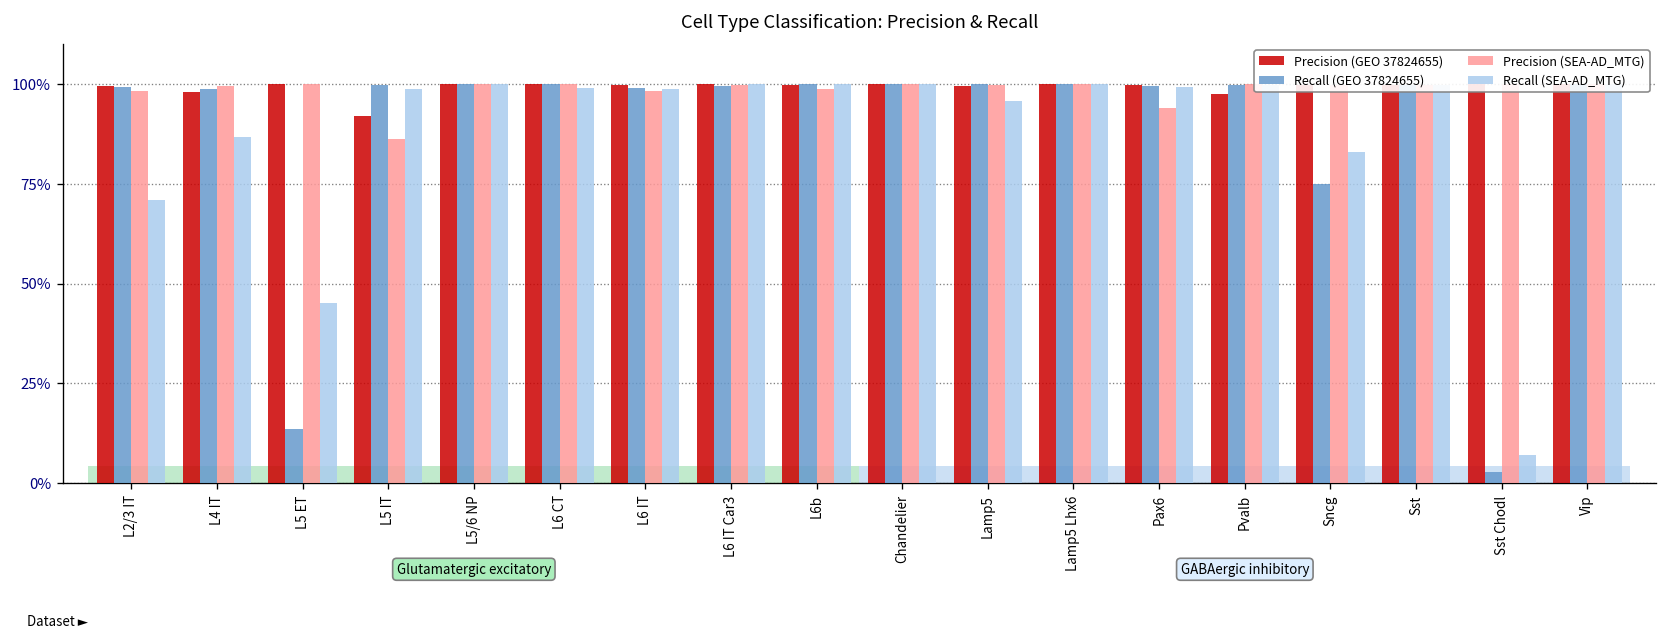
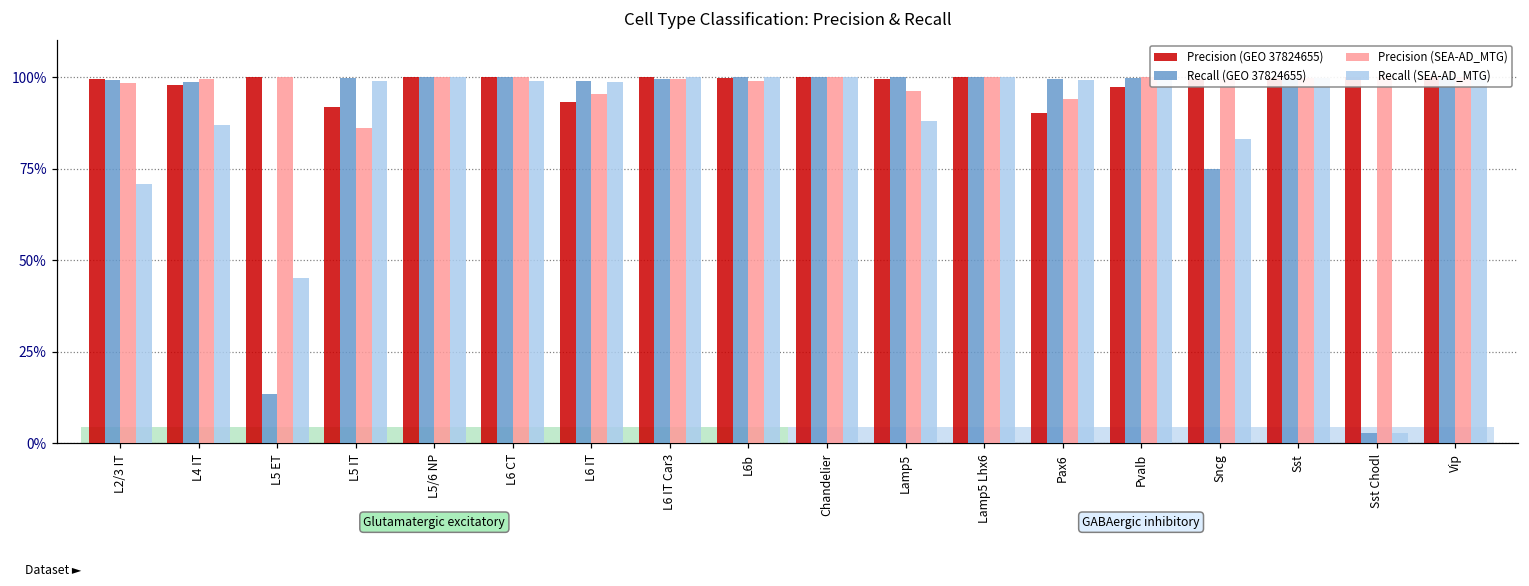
Precision (GEO 37824655), L6 IT: 100% -> 93%
Precision (SEA-AD_MTG), L6 IT: 98% -> 96%
Precision (SEA-AD_MTG), Lamp5: 100% -> 96%
Recall (SEA-AD_MTG), Lamp5: 96% -> 88%
Precision (GEO 37824655), Pax6: 100% -> 90%
Recall (SEA-AD_MTG), Sst Chodl: 7% -> 3%
